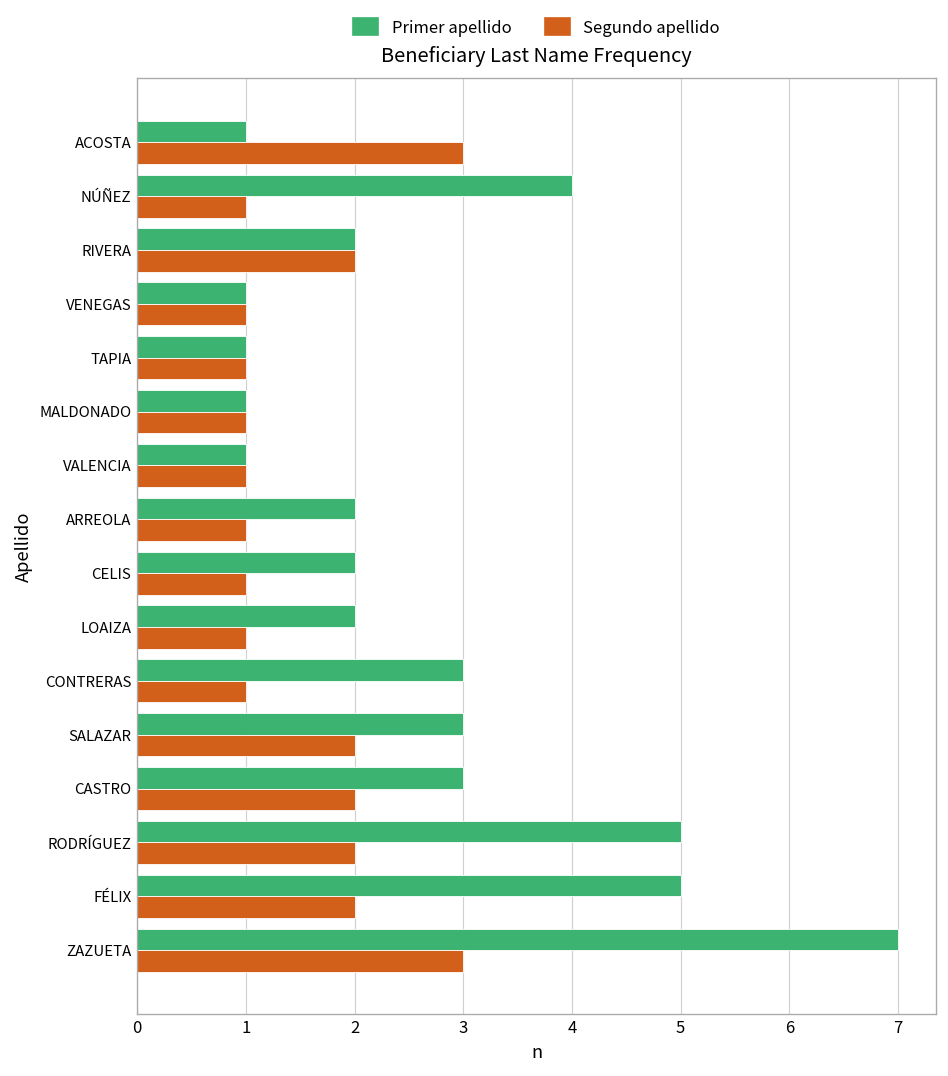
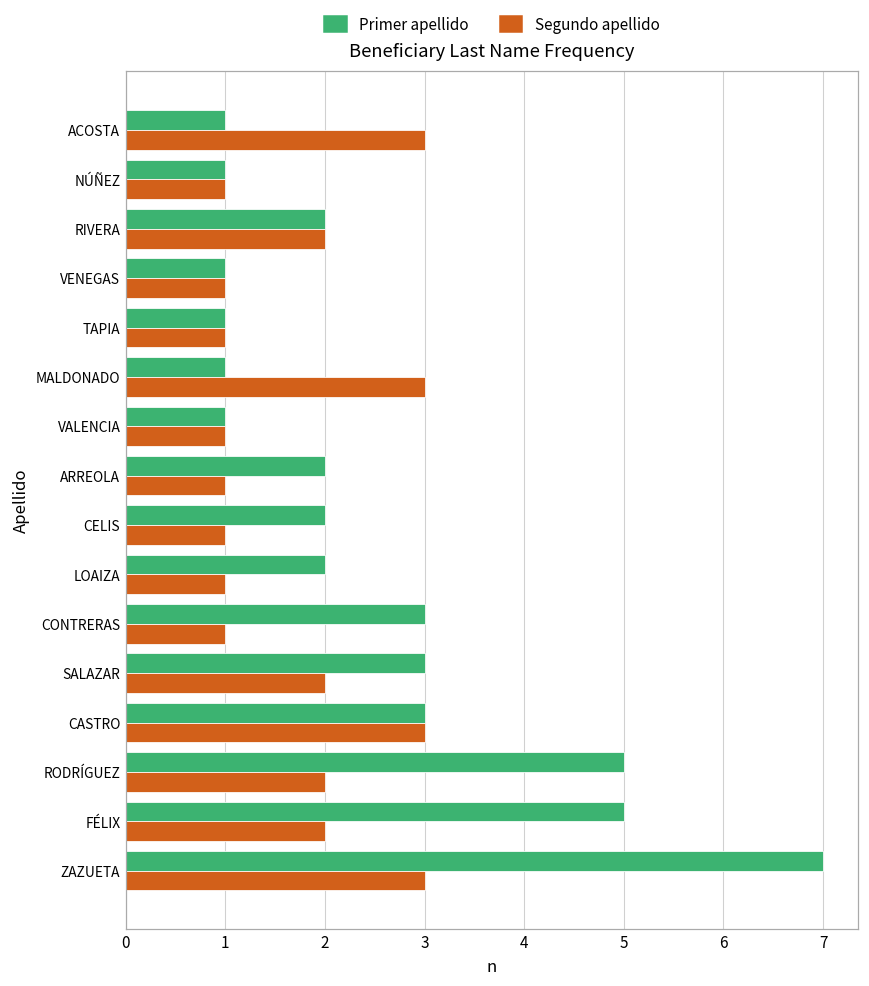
Primer apellido, NÚÑEZ: 4 -> 1
Segundo apellido, MALDONADO: 1 -> 3
Segundo apellido, CASTRO: 2 -> 3
